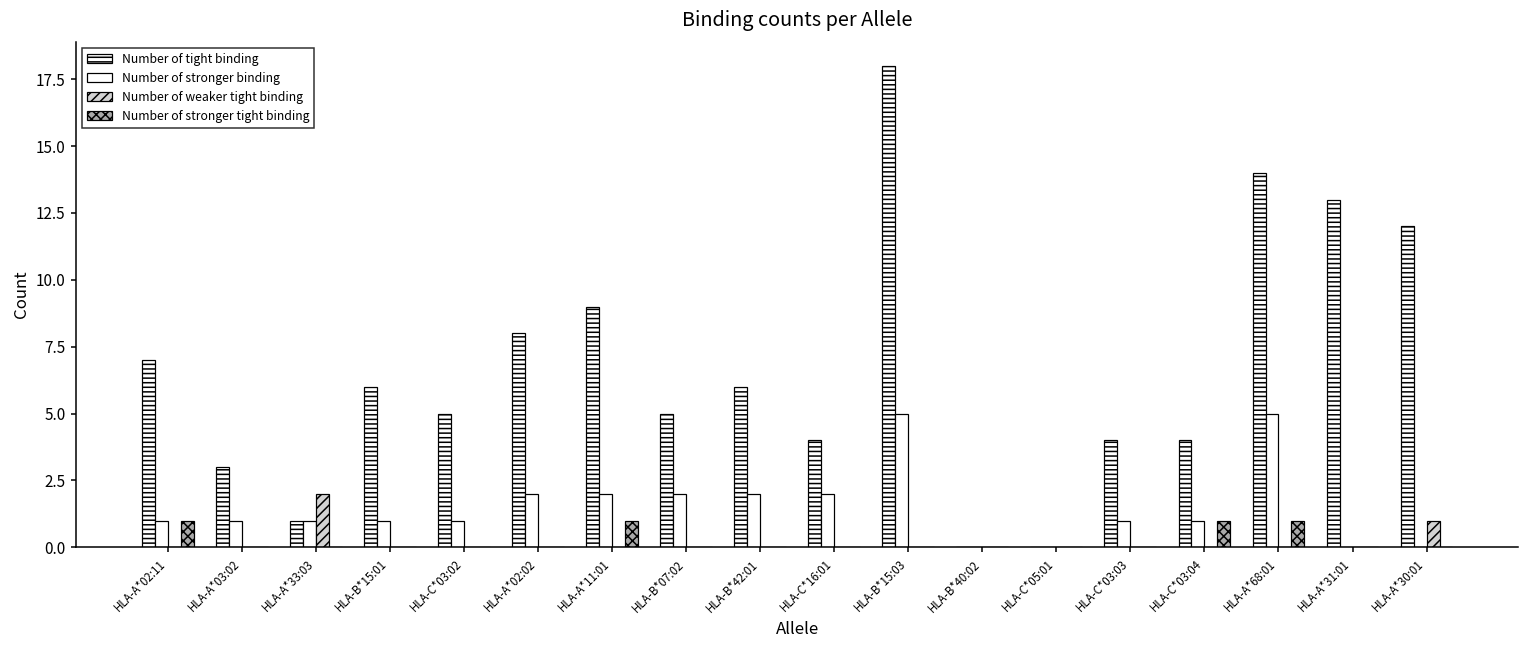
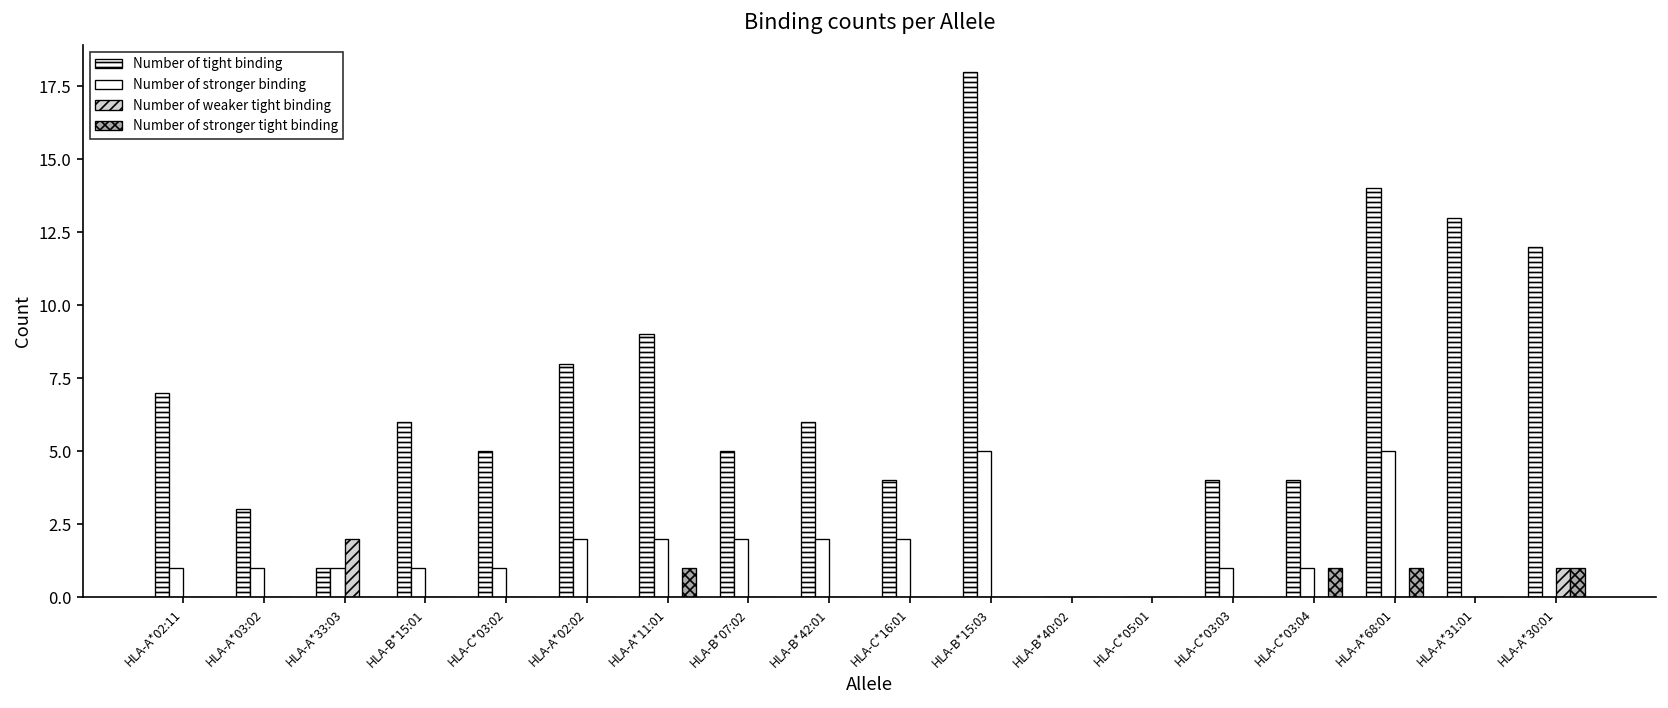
Number of stronger tight binding, HLA-A*02:11: 1 -> 0
Number of stronger tight binding, HLA-A*30:01: 0 -> 1
